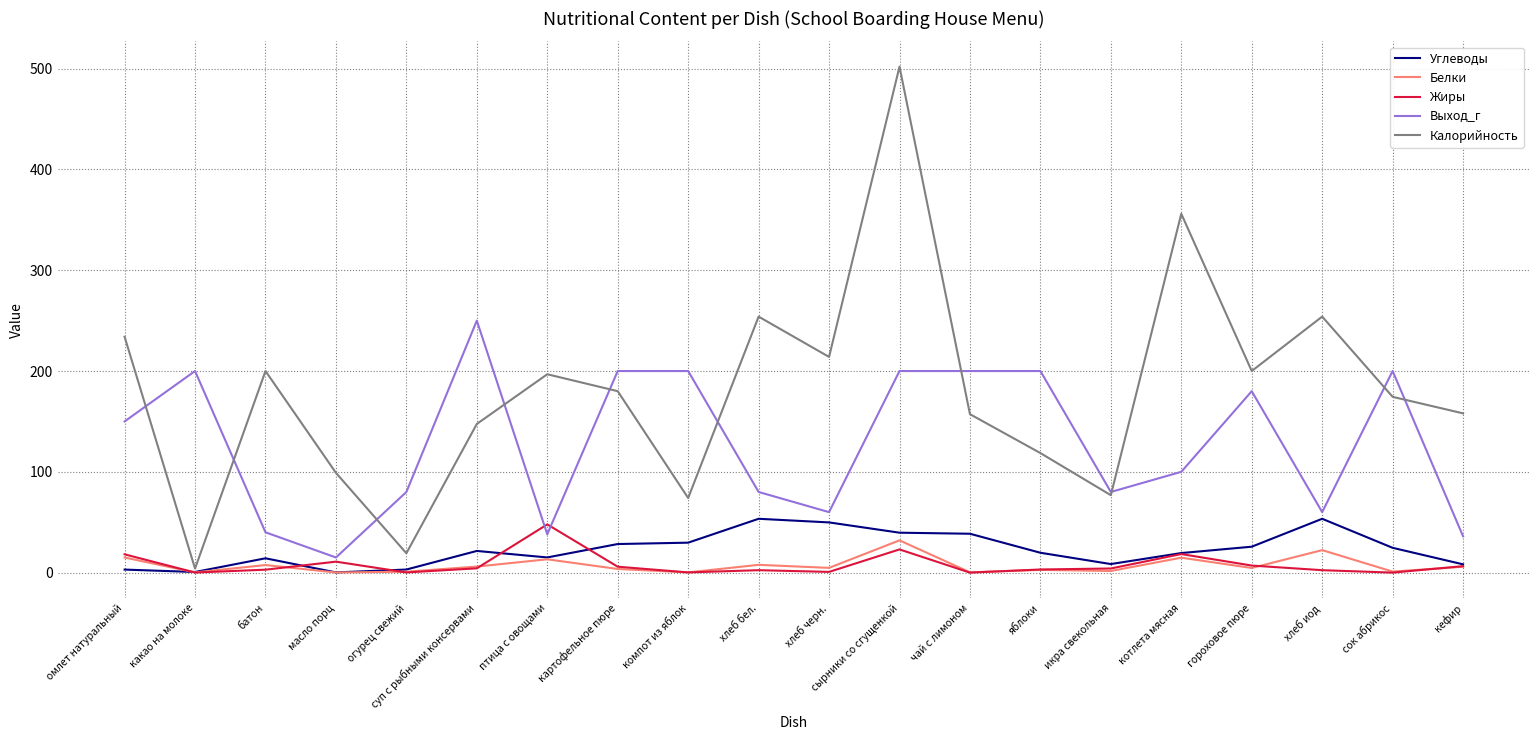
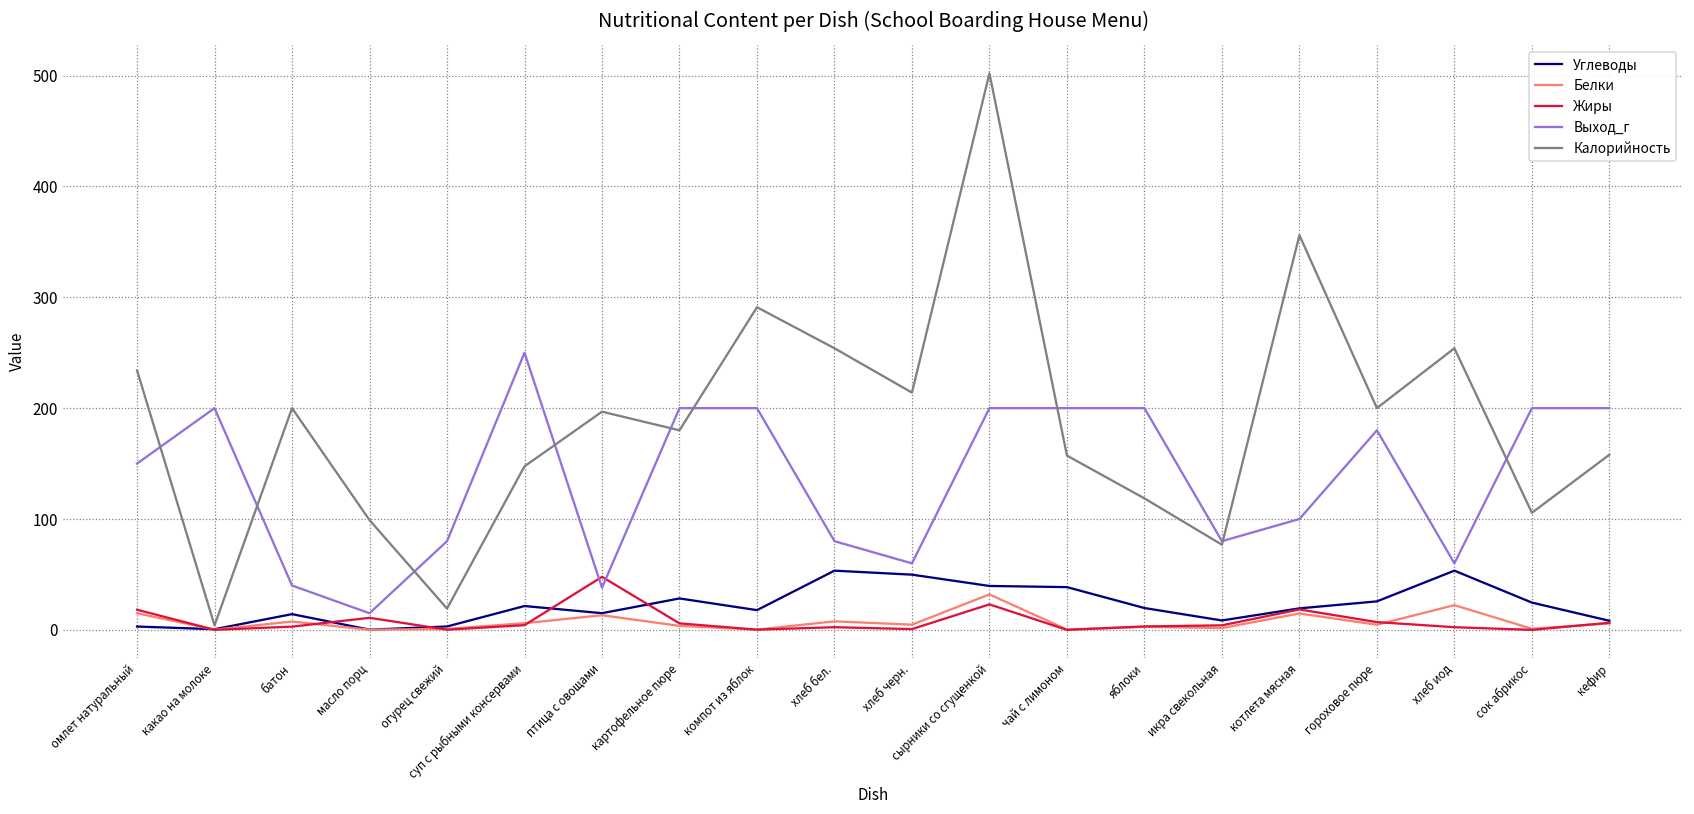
Углеводы, компот из яблок: 30 -> 18
Калорийность, компот из яблок: 74 -> 291
Калорийность, сок абрикос: 174 -> 106
Выход_г, кефир: 36 -> 200
